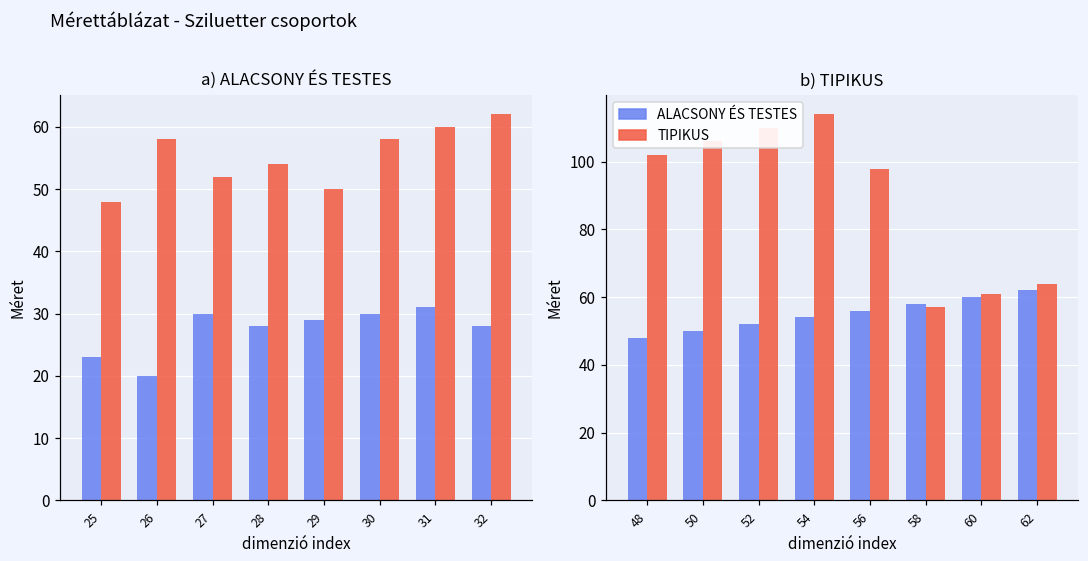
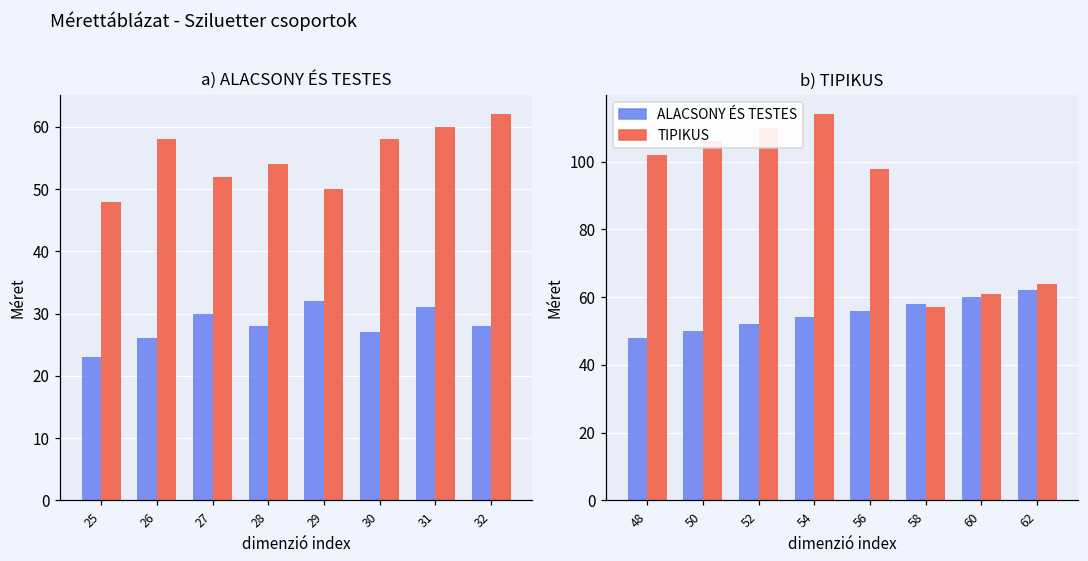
a) ALACSONY ÉS TESTES, ALACSONY ÉS TESTES, 26: 20 -> 26
a) ALACSONY ÉS TESTES, ALACSONY ÉS TESTES, 29: 29 -> 32
a) ALACSONY ÉS TESTES, ALACSONY ÉS TESTES, 30: 30 -> 27
